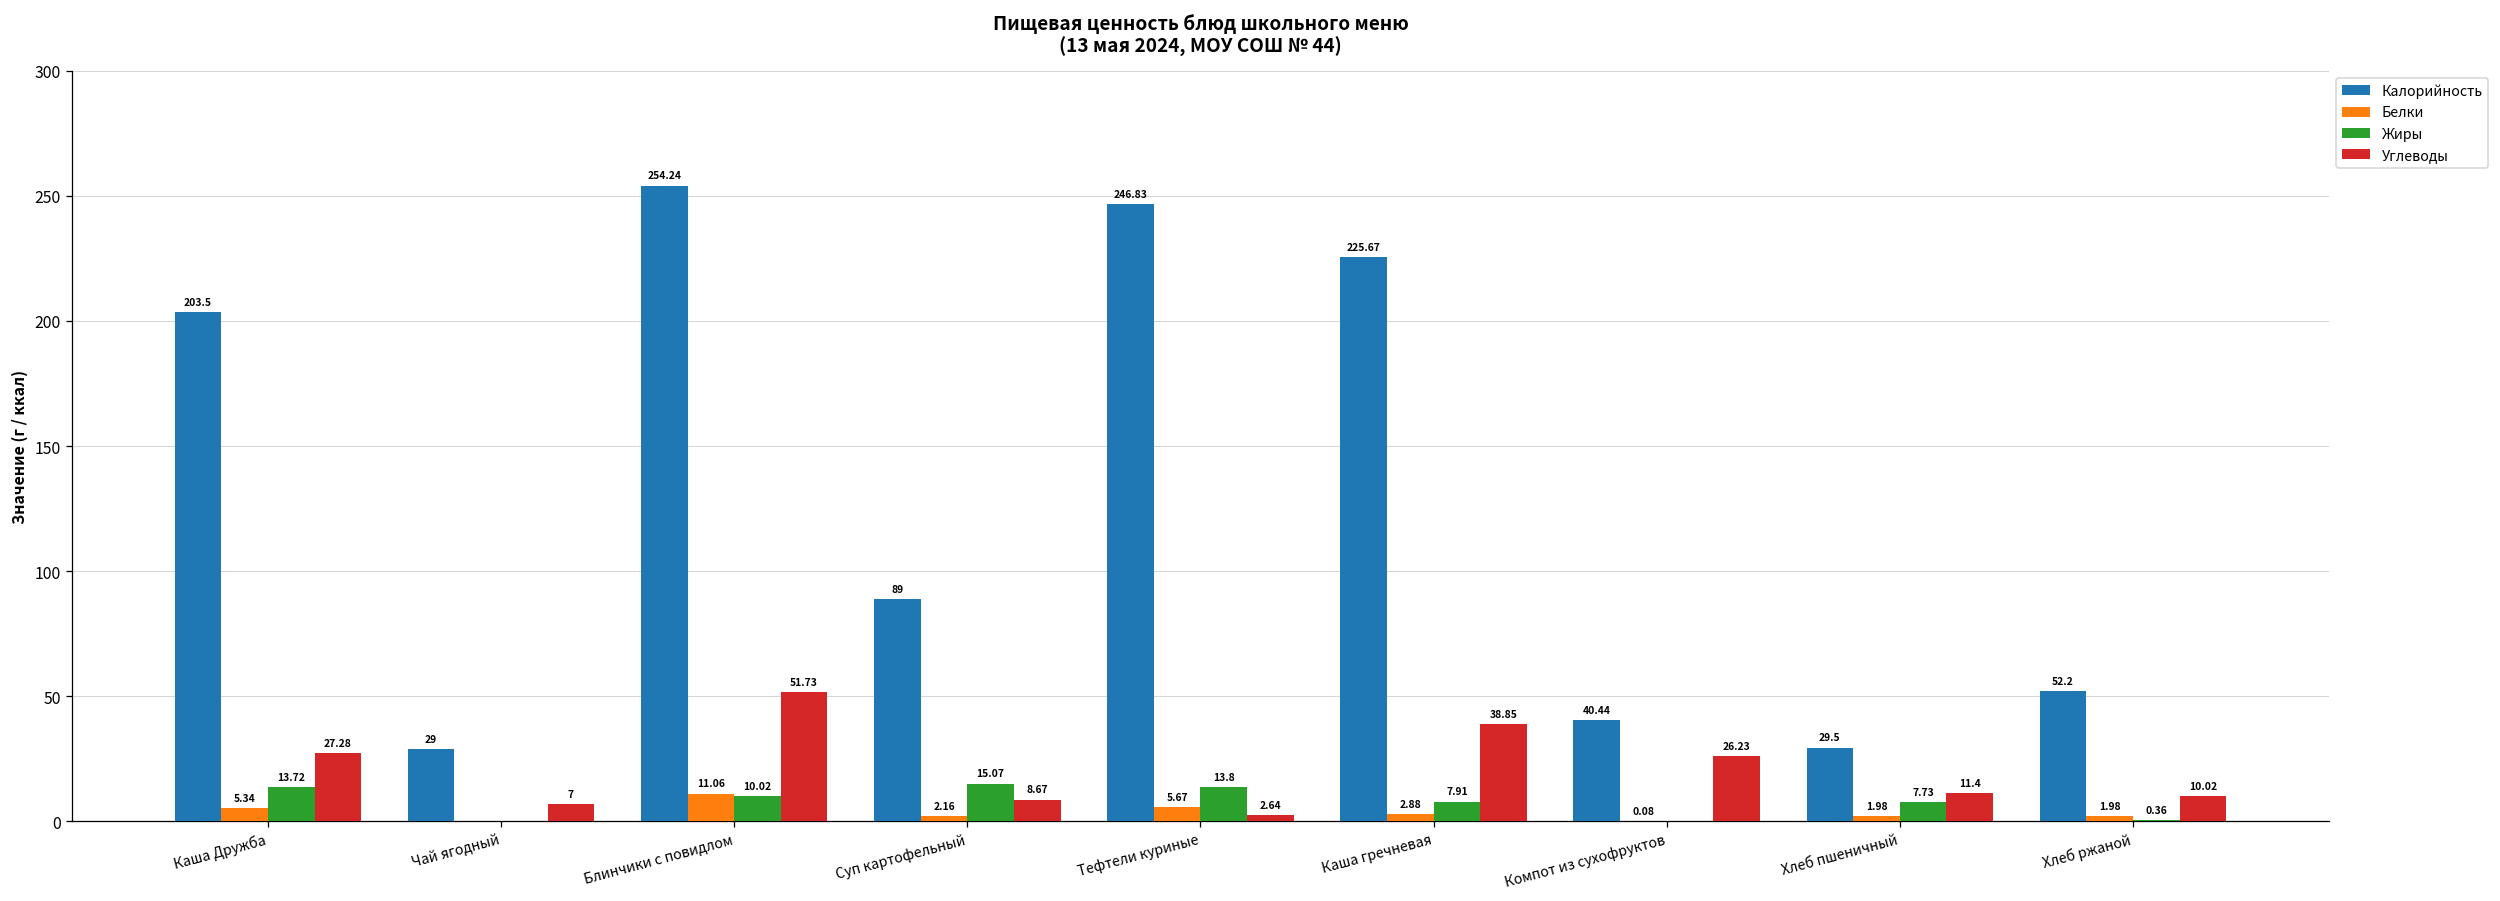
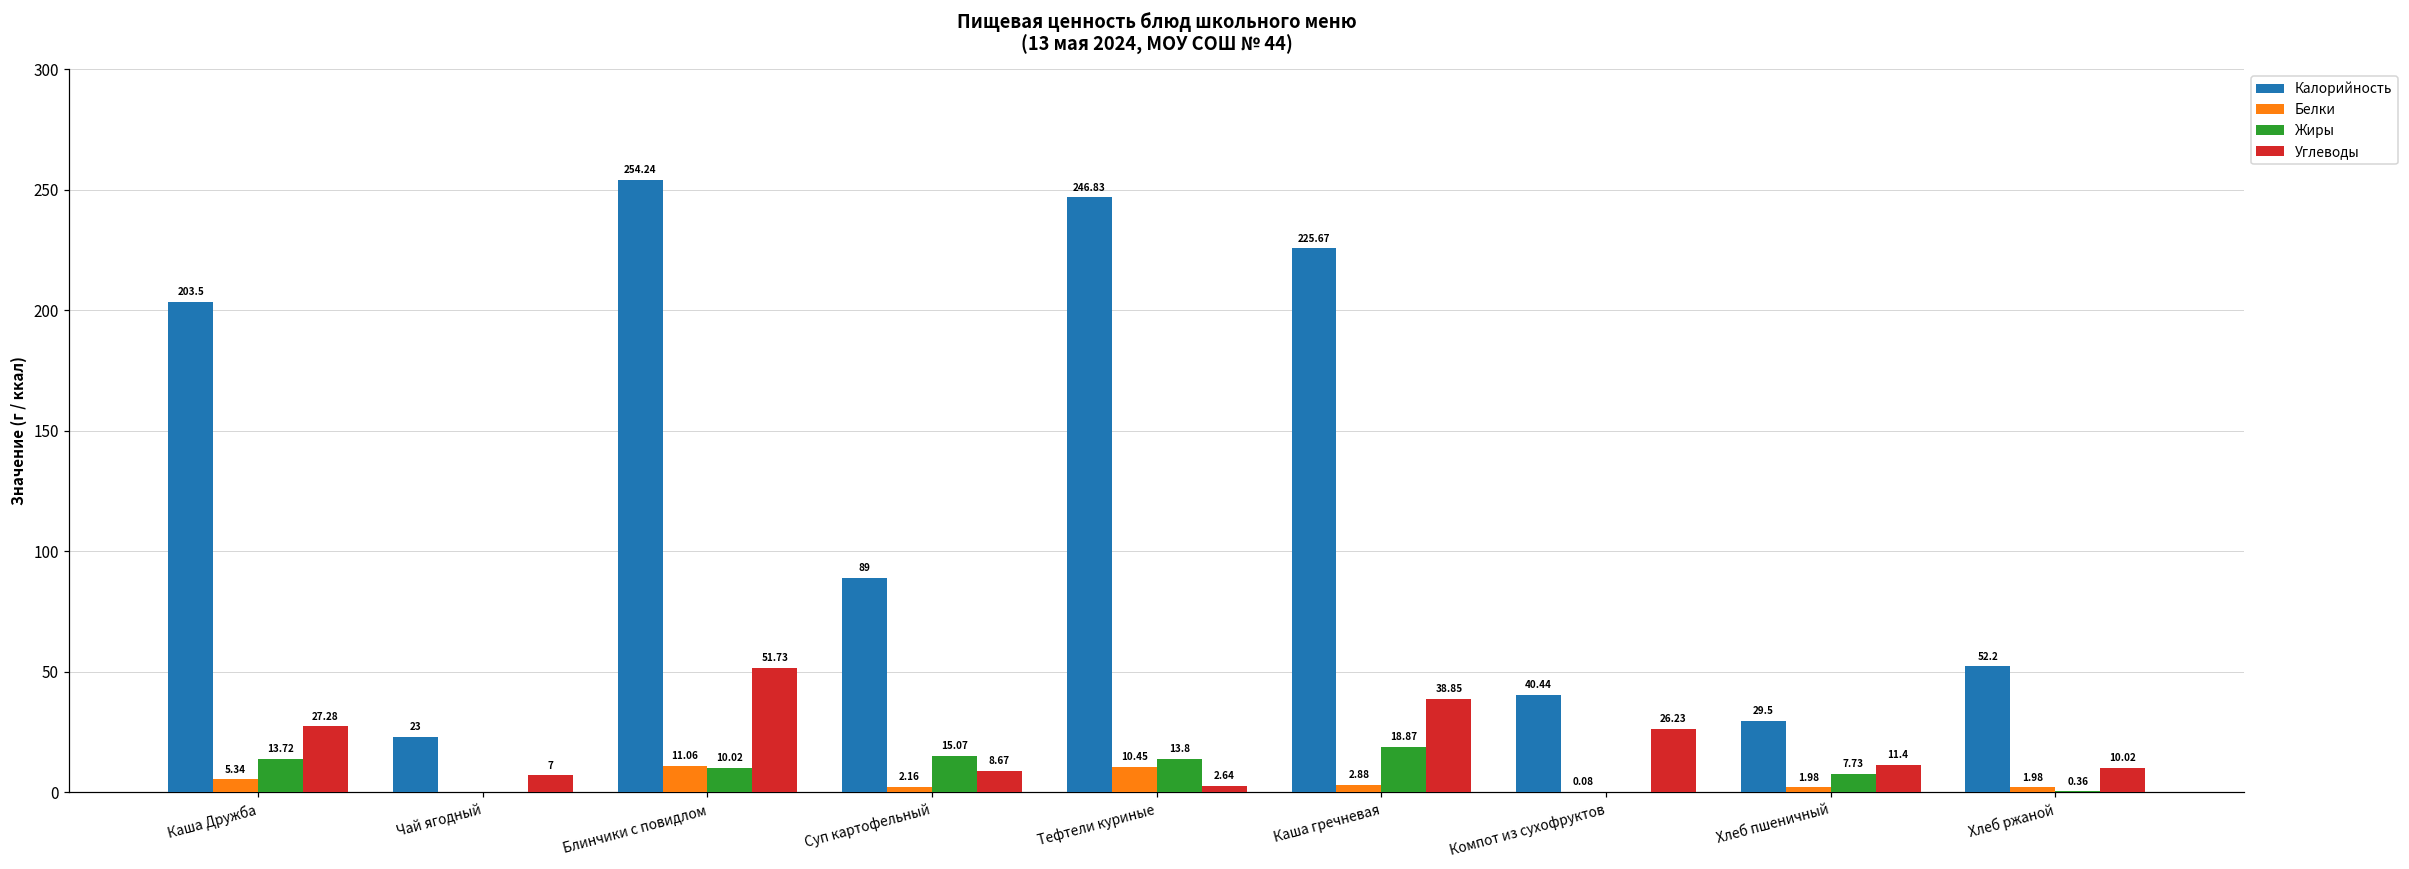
Калорийность, Чай ягодный: 29 -> 23
Белки, Тефтели куриные: 5.67 -> 10.45
Жиры, Каша гречневая: 7.91 -> 18.87
